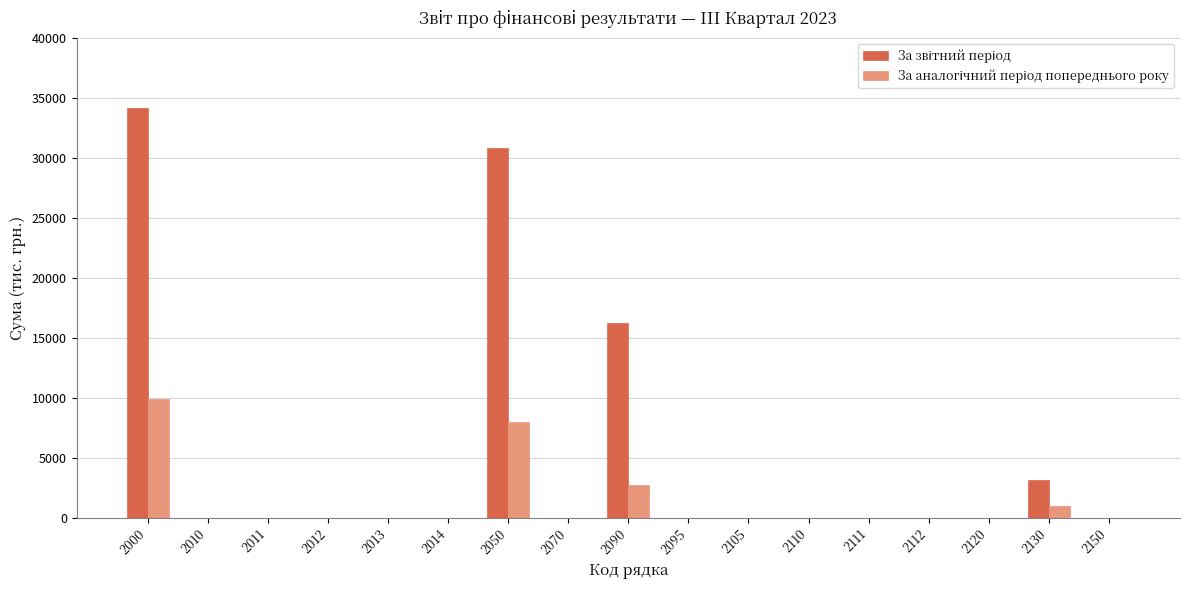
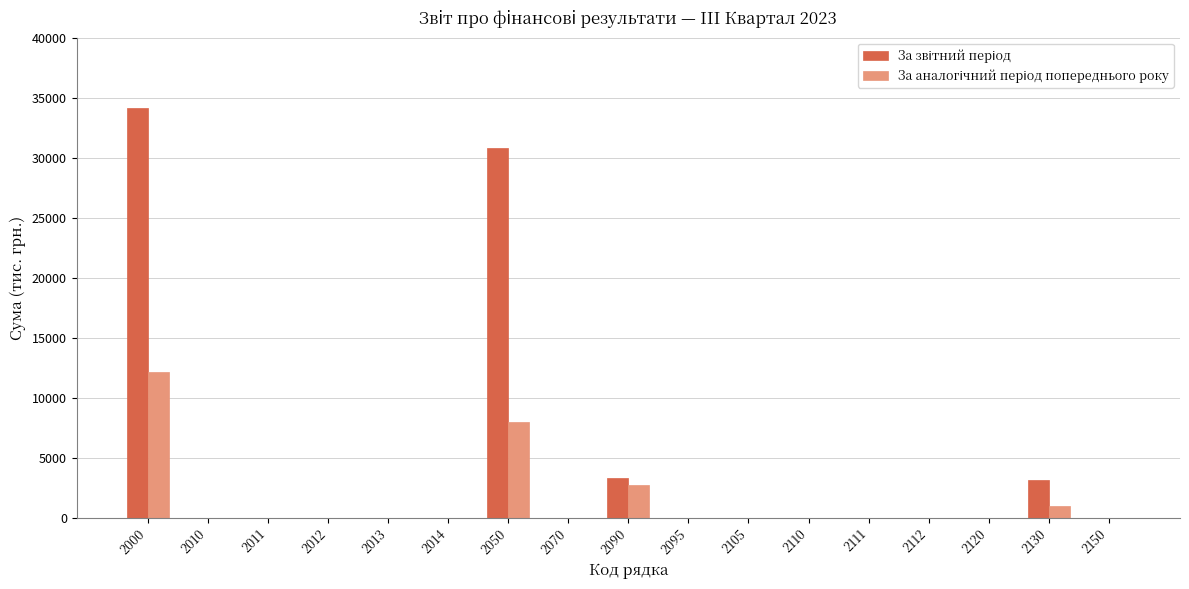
За аналогічний період попереднього року, 2000: 9900 -> 12100
За звітний період, 2090: 16200 -> 3300
